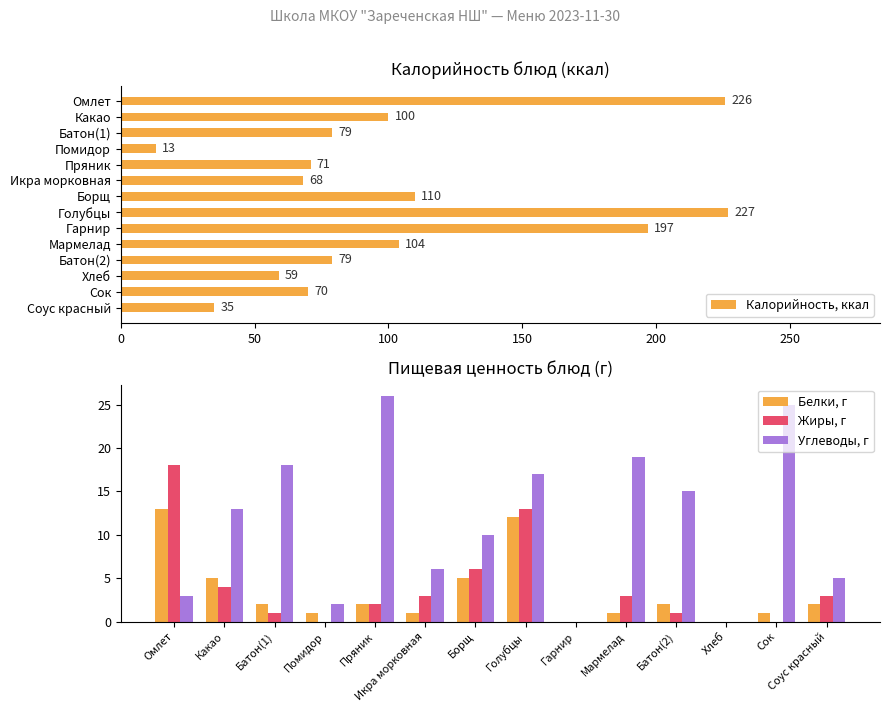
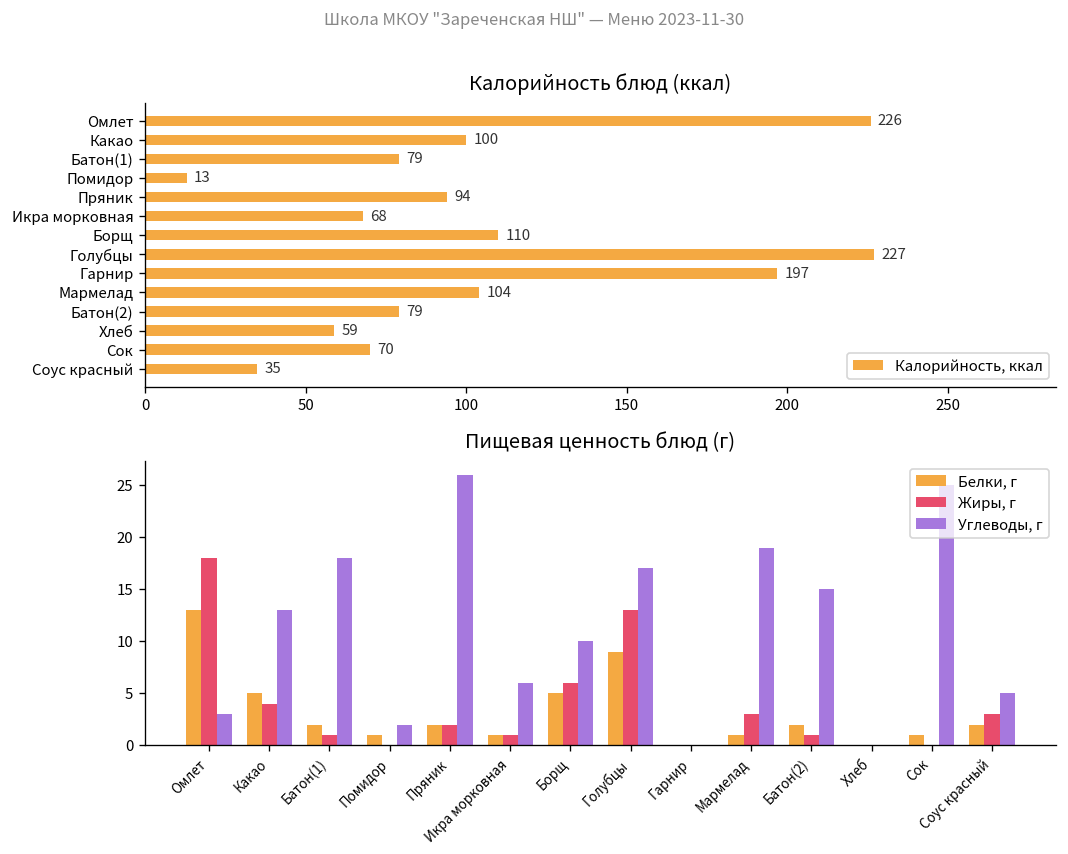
Калорийность блюд (ккал), Пряник: 71 -> 94
Пищевая ценность блюд (г), Жиры, г, Икра морковная: 3 -> 1
Пищевая ценность блюд (г), Белки, г, Голубцы: 12 -> 9
